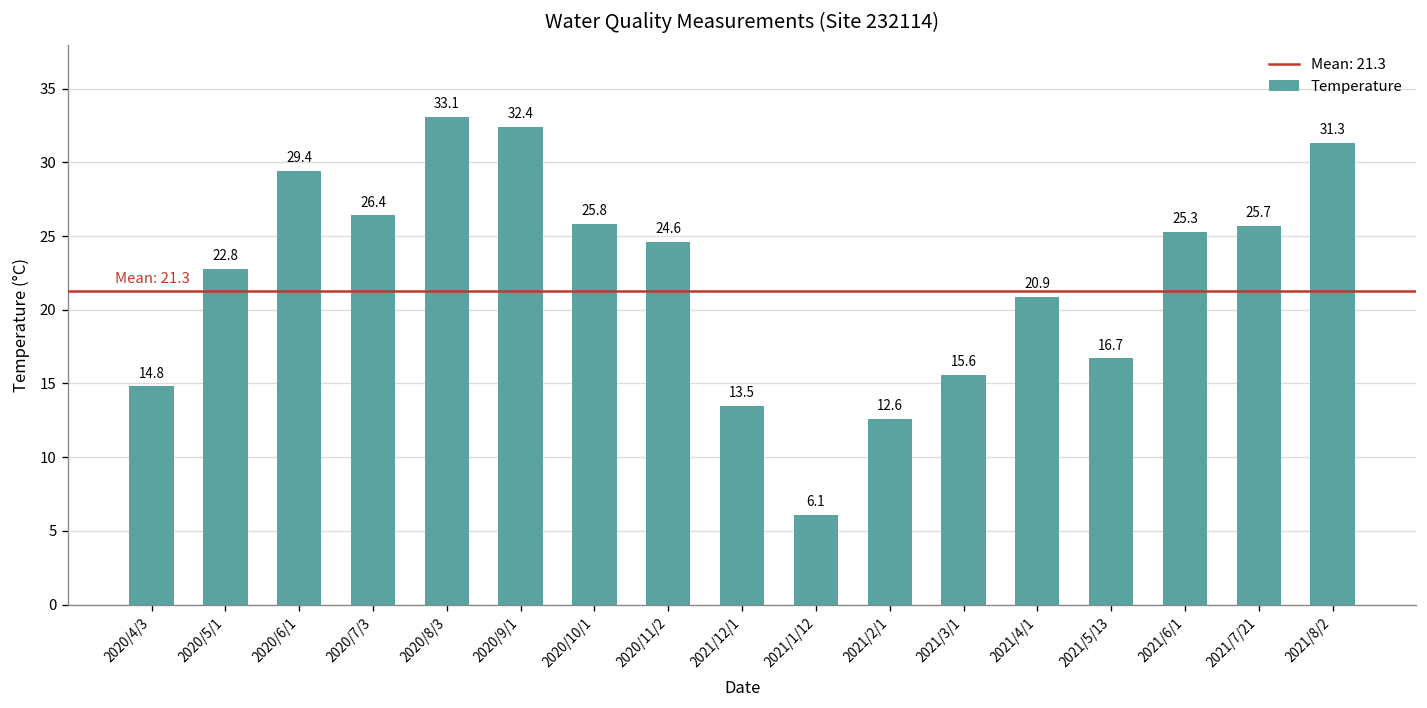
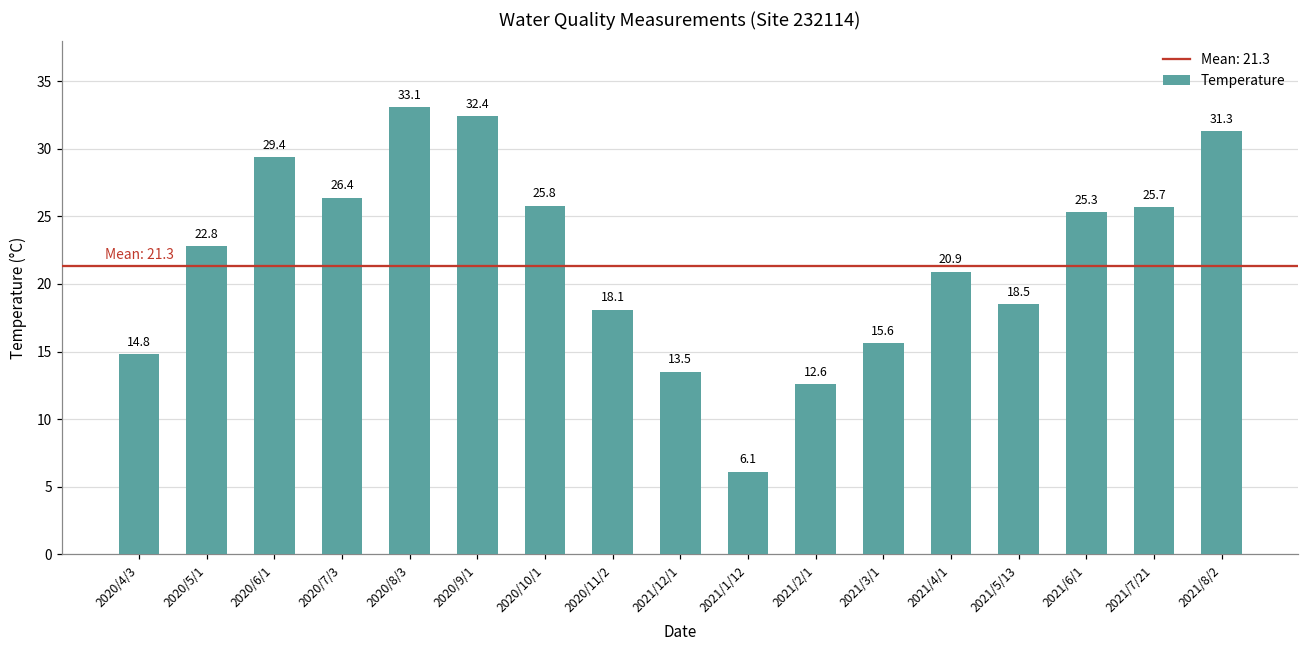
2020/11/2: 24.6 -> 18.1
2021/5/13: 16.7 -> 18.5
